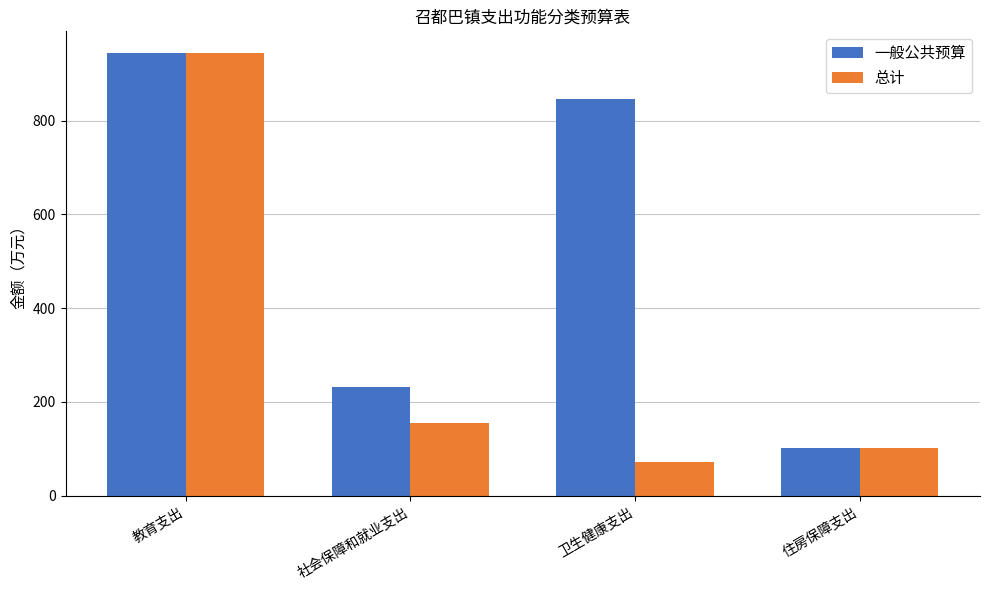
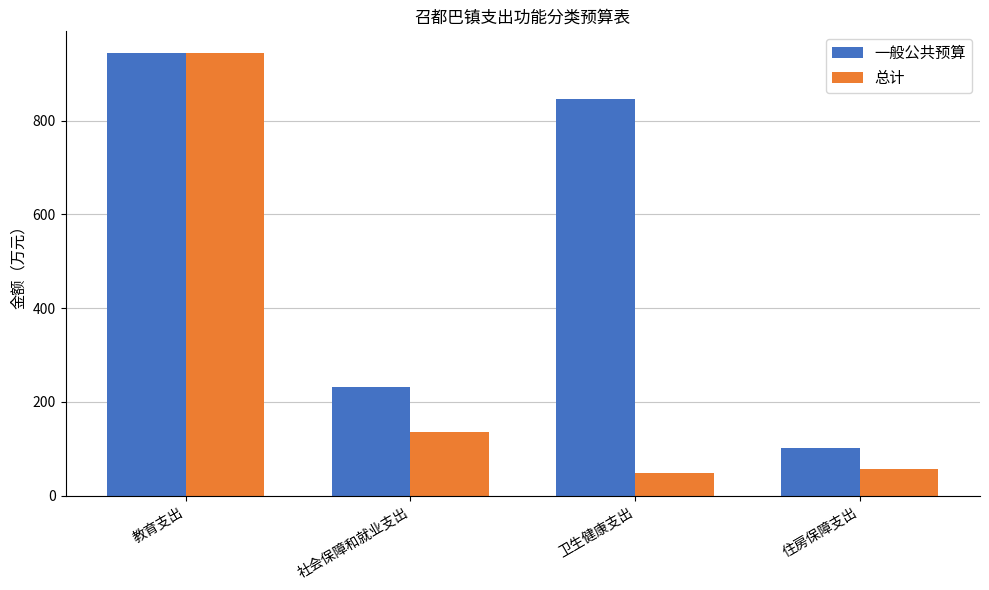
总计, 社会保障和就业支出: 150 -> 140
总计, 卫生健康支出: 70 -> 50
总计, 住房保障支出: 100 -> 60
